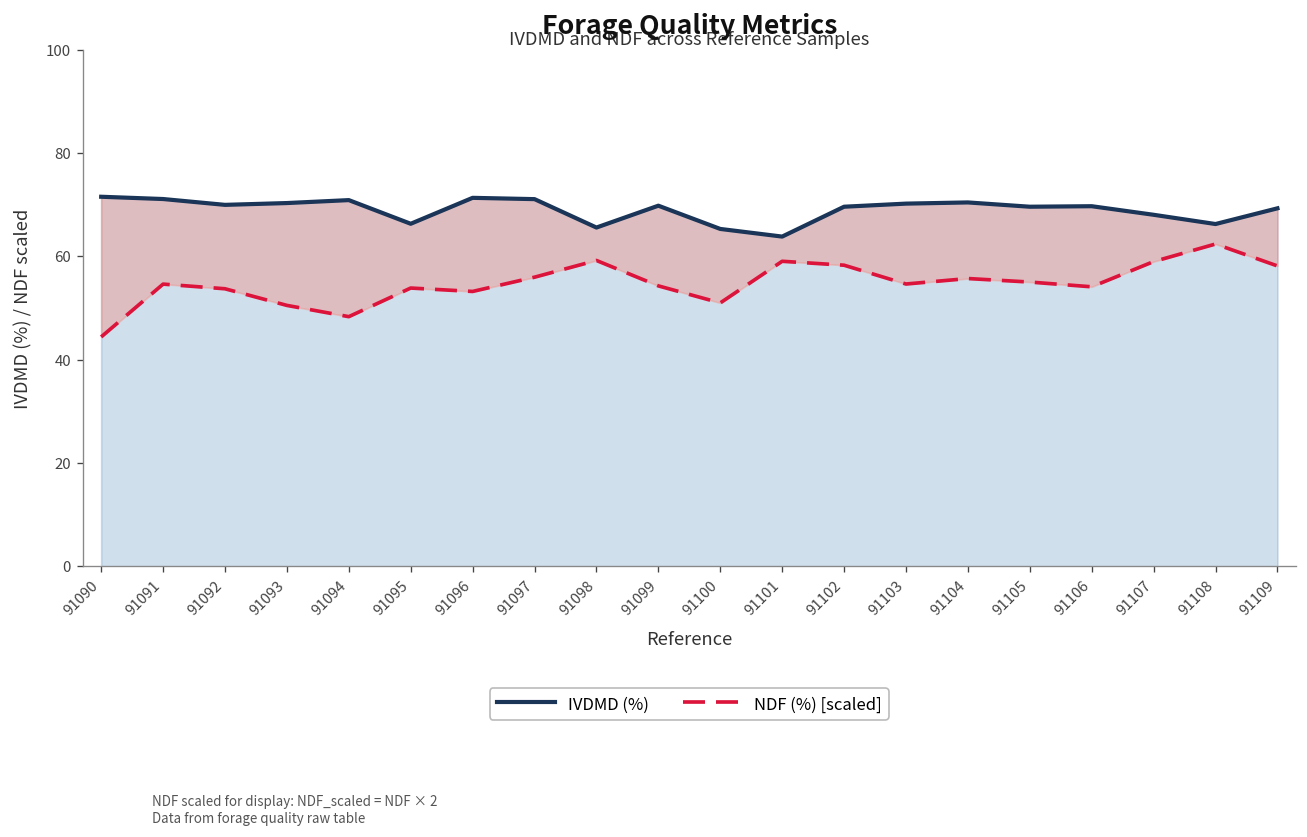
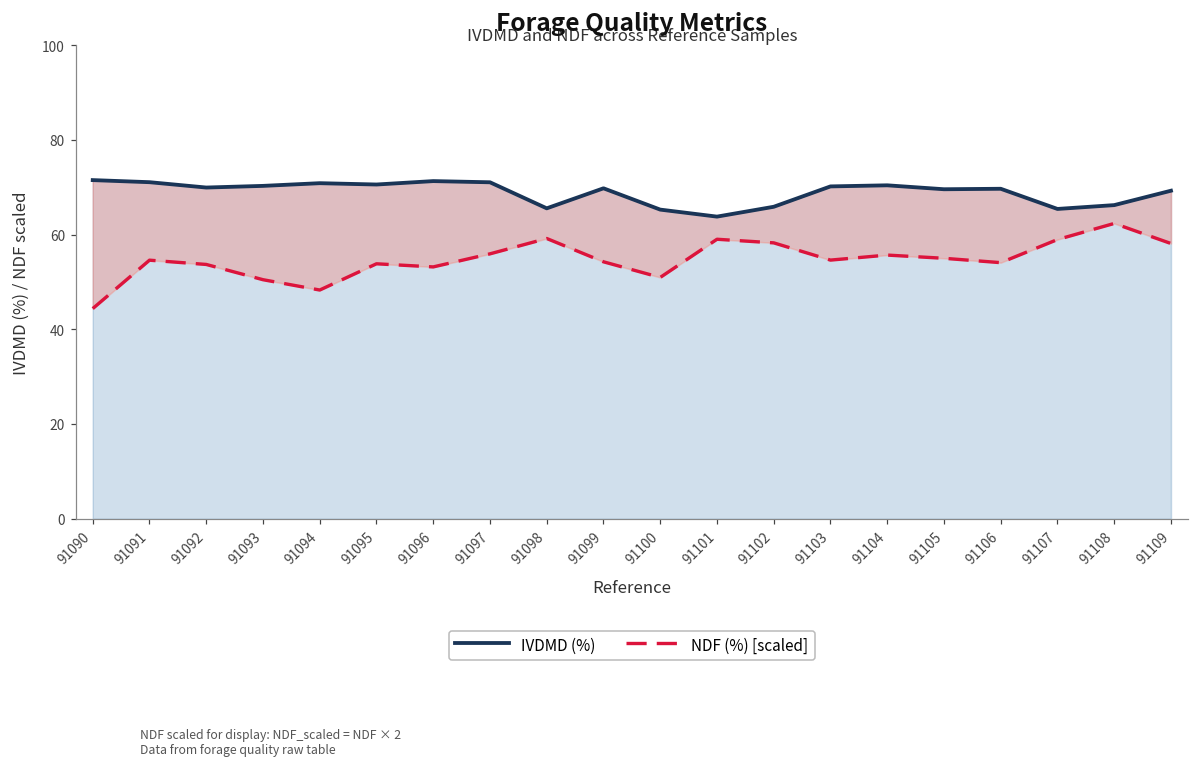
IVDMD (%), 91095: 66 -> 71
IVDMD (%), 91102: 70 -> 66
IVDMD (%), 91107: 68 -> 65
